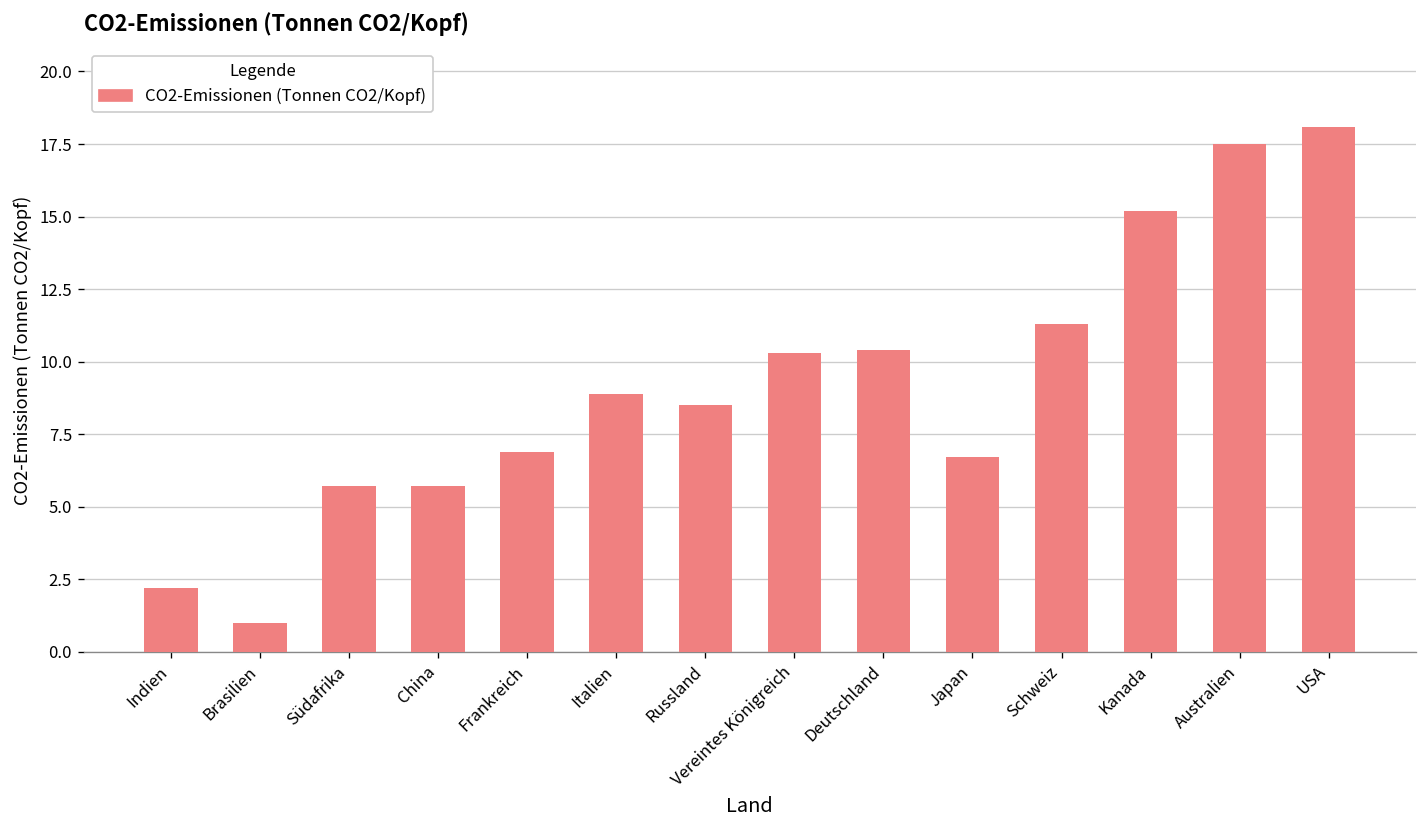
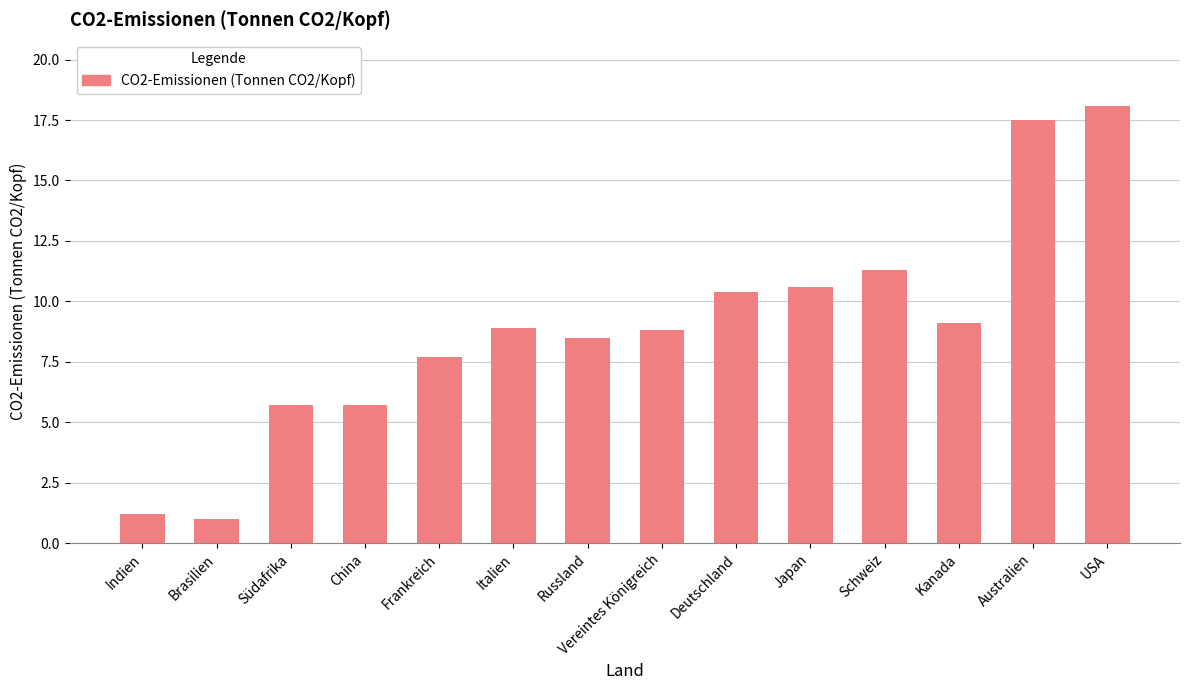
Indien: 2.2 -> 1.2
Frankreich: 6.9 -> 7.7
Vereintes Königreich: 10.3 -> 8.8
Japan: 6.7 -> 10.6
Kanada: 15.2 -> 9.1
